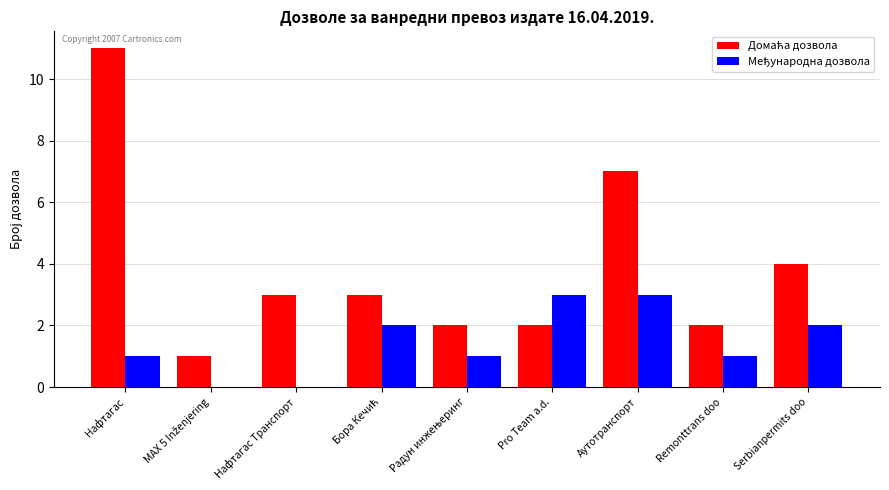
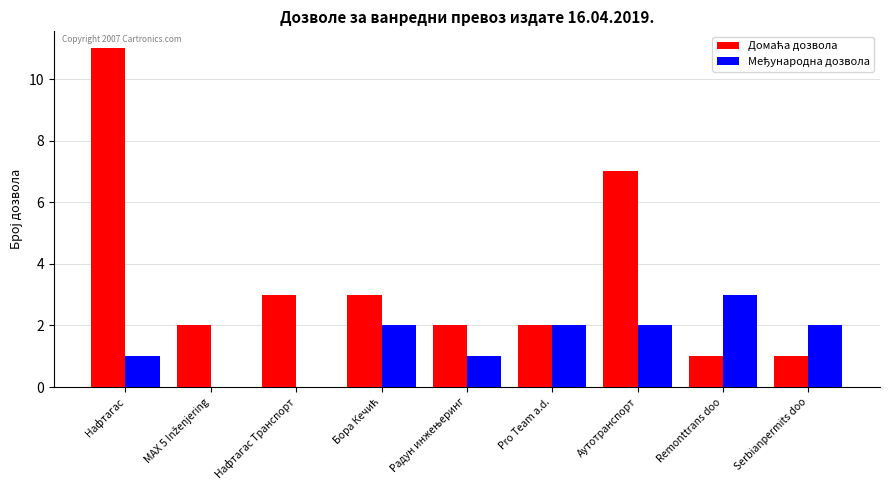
Домаћа дозвола, MAX 5 Inženjering: 1 -> 2
Међународна дозвола, Pro Team a.d.: 3 -> 2
Међународна дозвола, Аутотранспорт: 3 -> 2
Домаћа дозвола, Remonttrans doo: 2 -> 1
Међународна дозвола, Remonttrans doo: 1 -> 3
Домаћа дозвола, Serbianpermits doo: 4 -> 1
